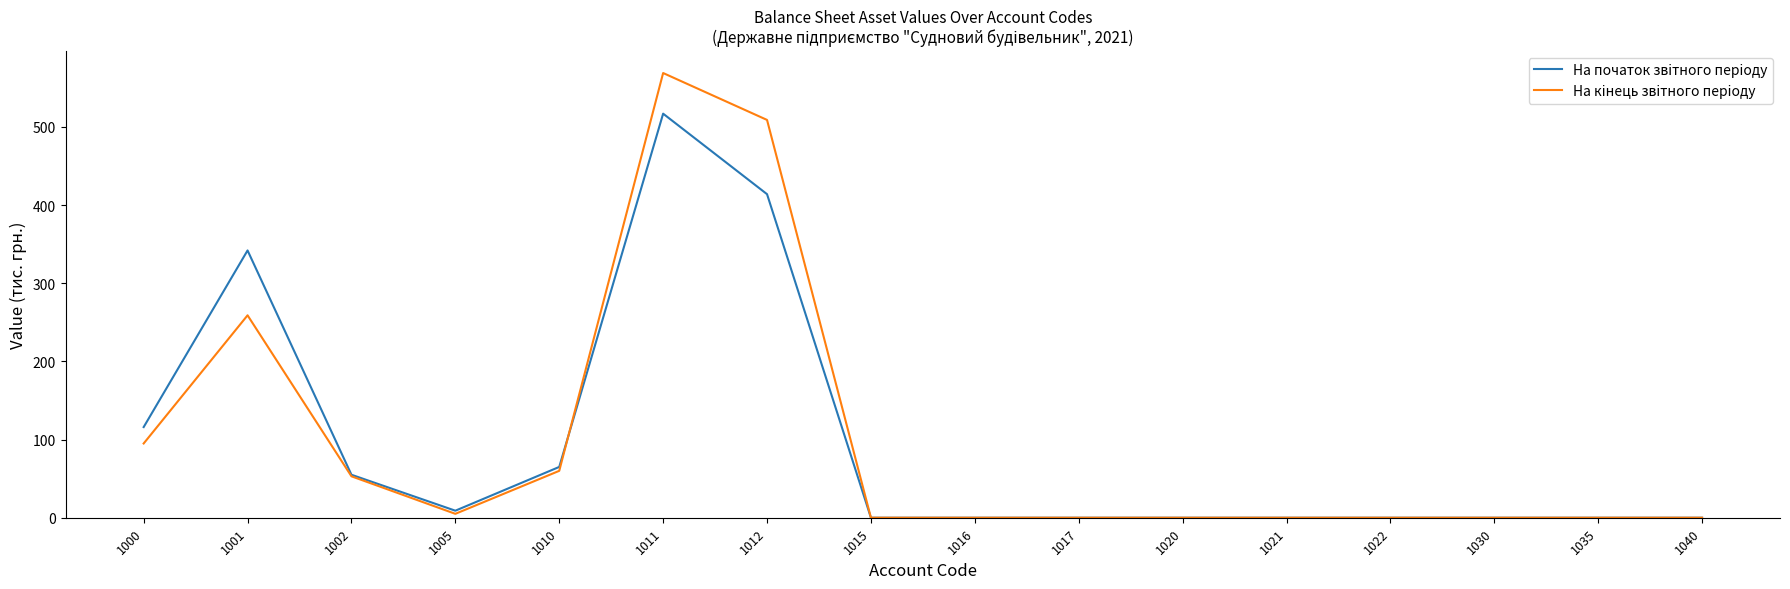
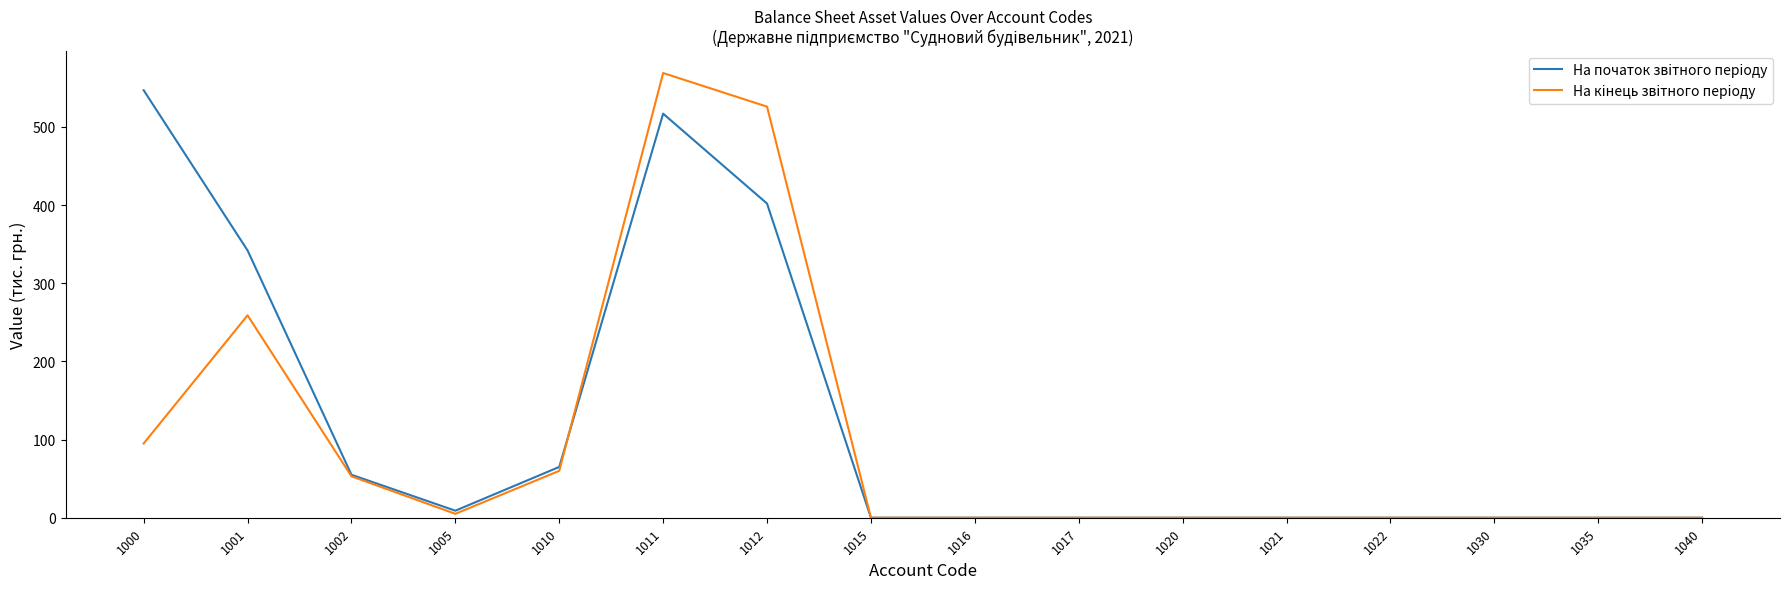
На початок звітного періоду, 1000: 120 -> 550
На початок звітного періоду, 1012: 410 -> 400
На кінець звітного періоду, 1012: 510 -> 530
